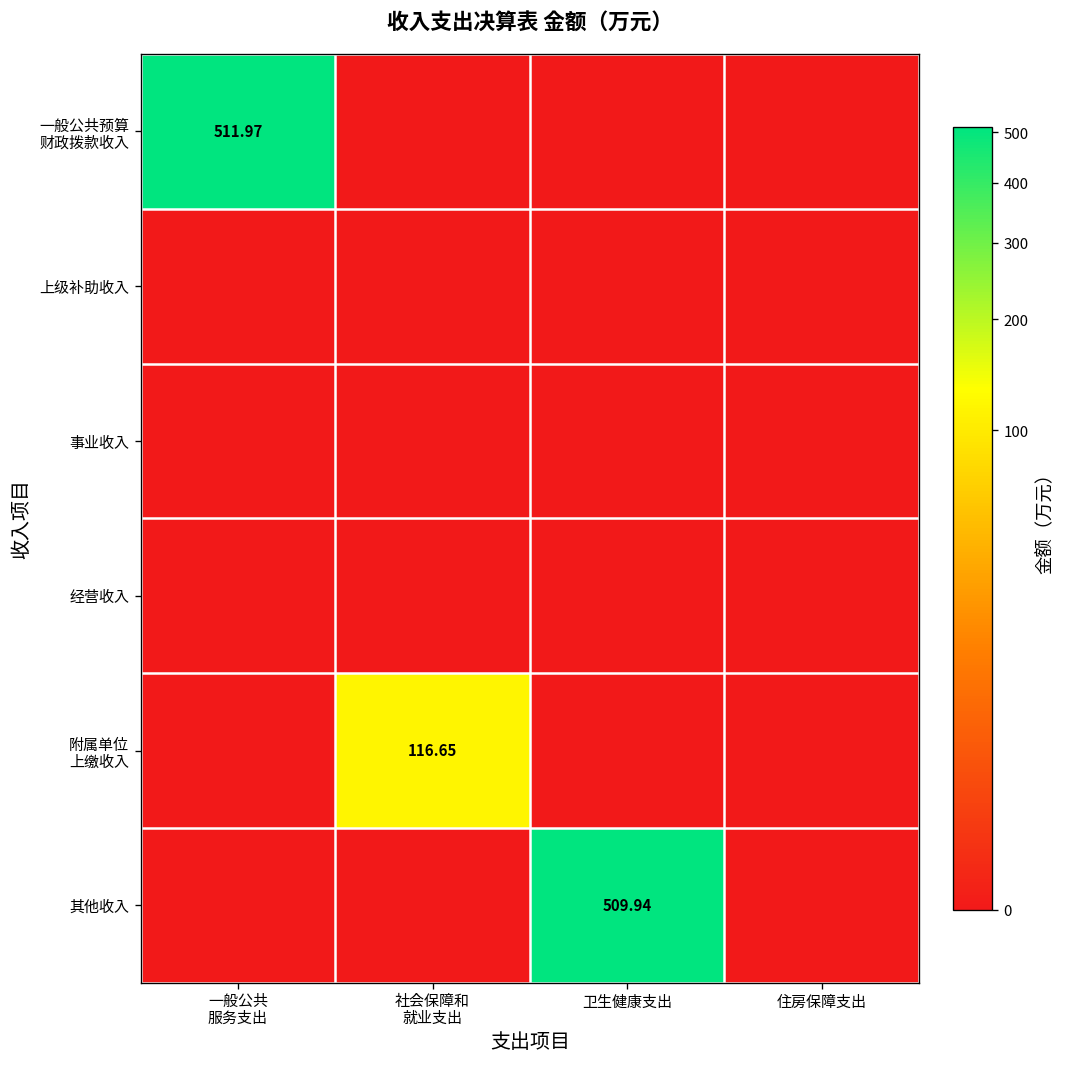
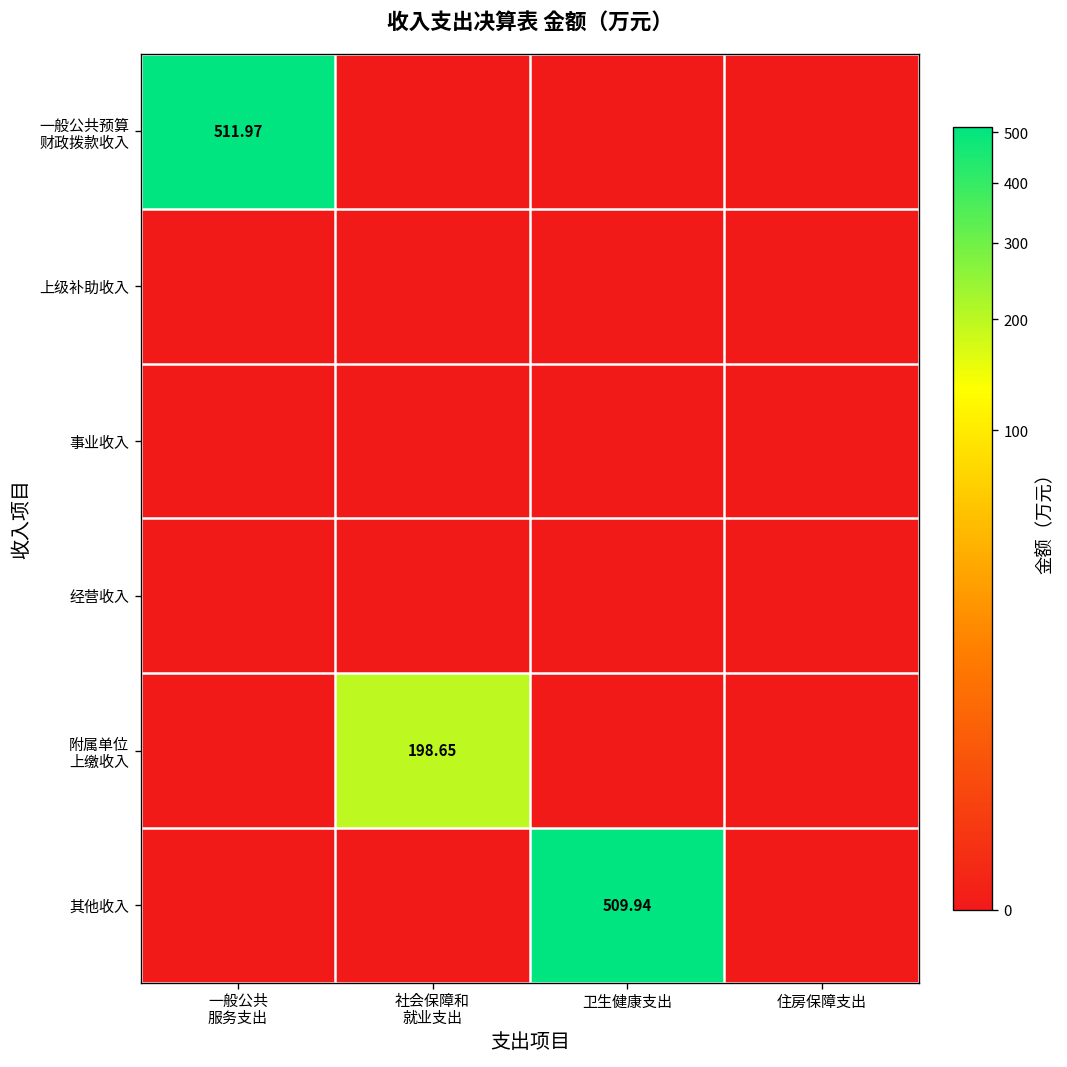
附属单位 上缴收入, 社会保障和 就业支出: 116.65 -> 198.65
